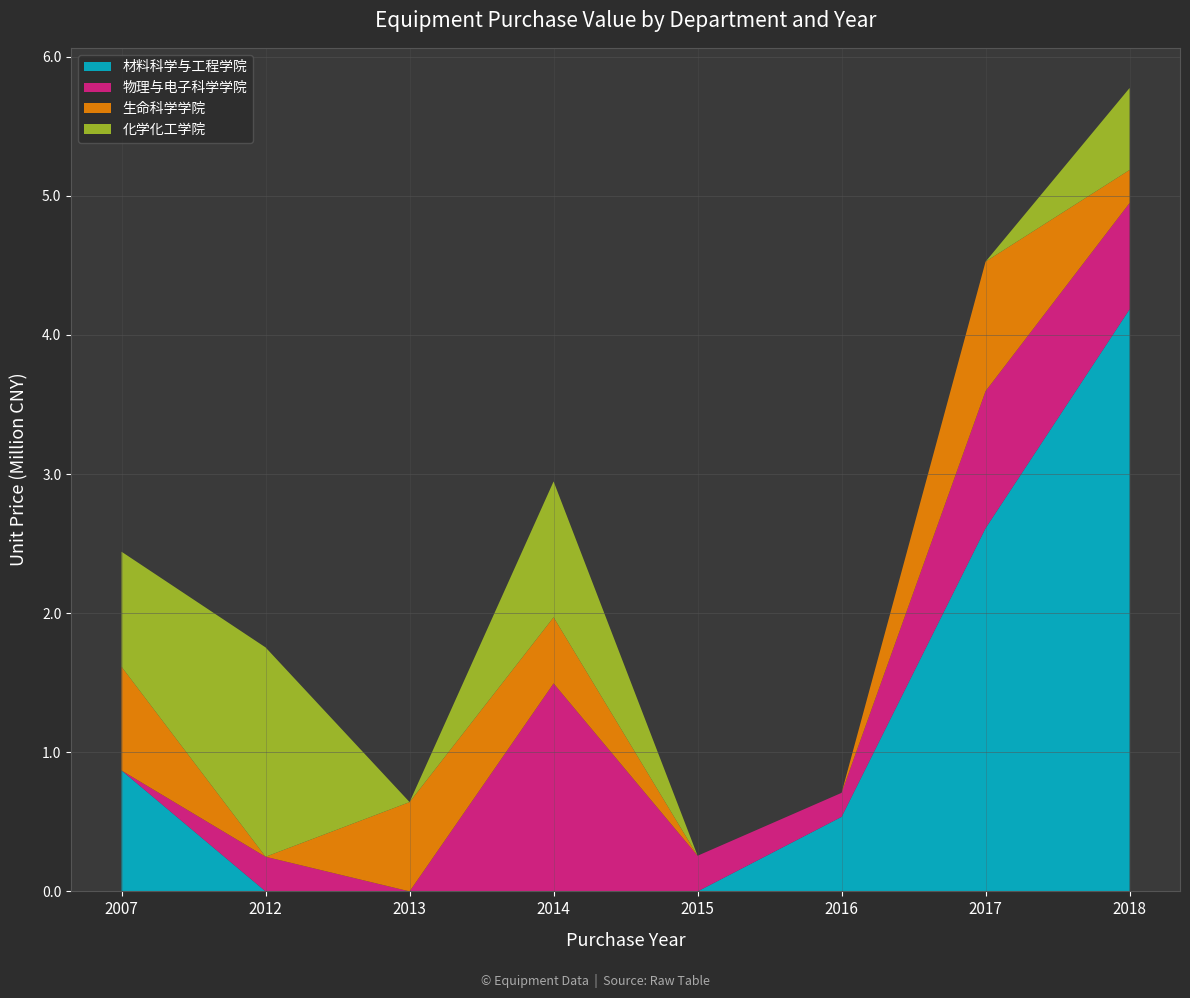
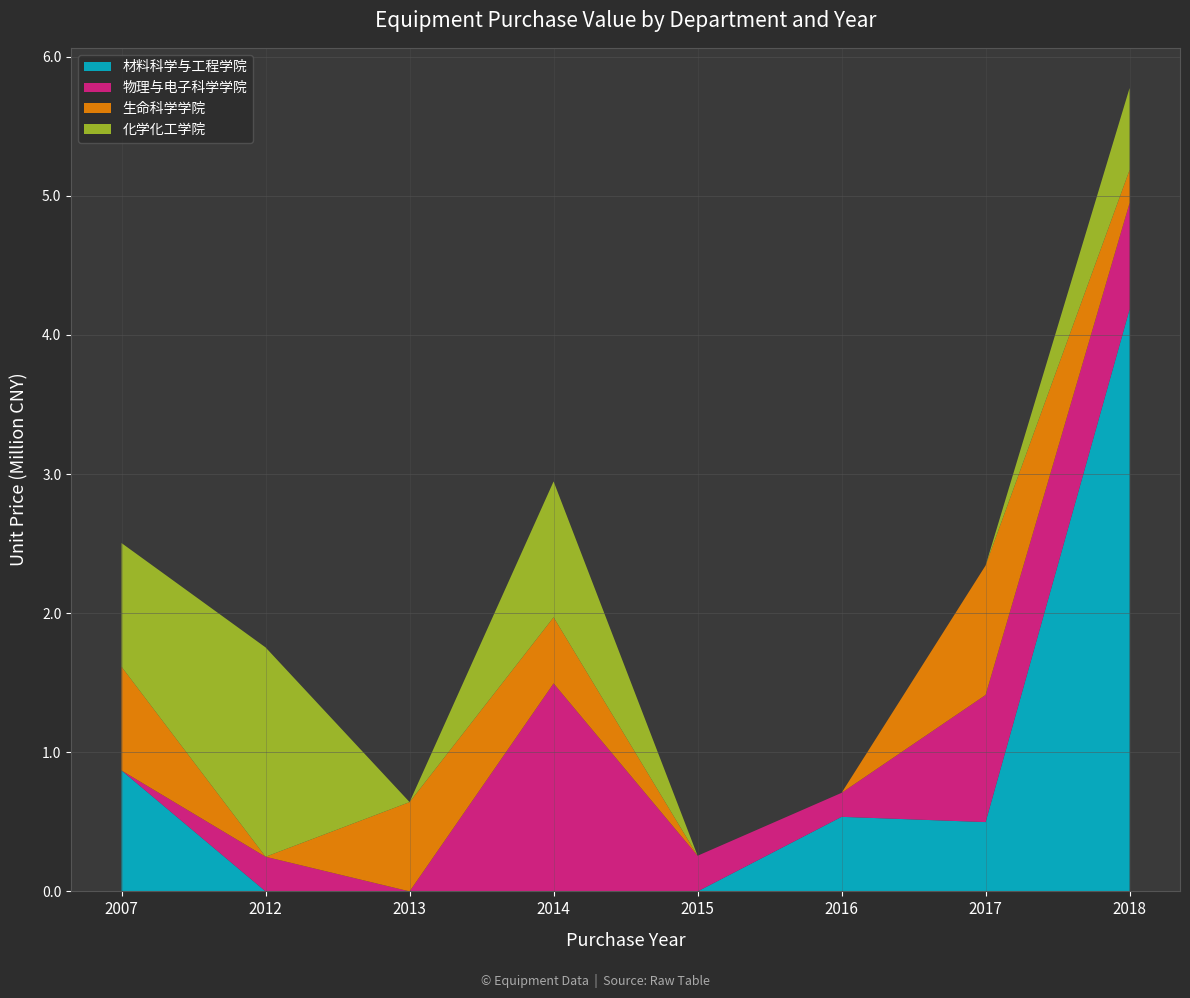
化学化工学院, 2007: 0.83 -> 0.89
材料科学与工程学院, 2017: 2.61 -> 0.50
物理与电子科学学院, 2017: 0.99 -> 0.91
